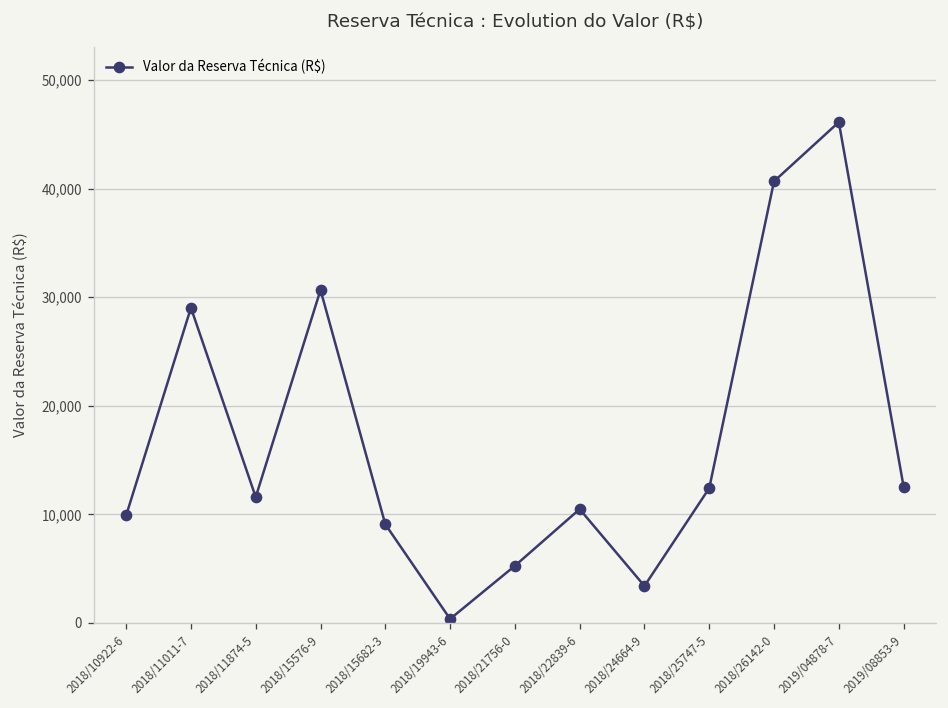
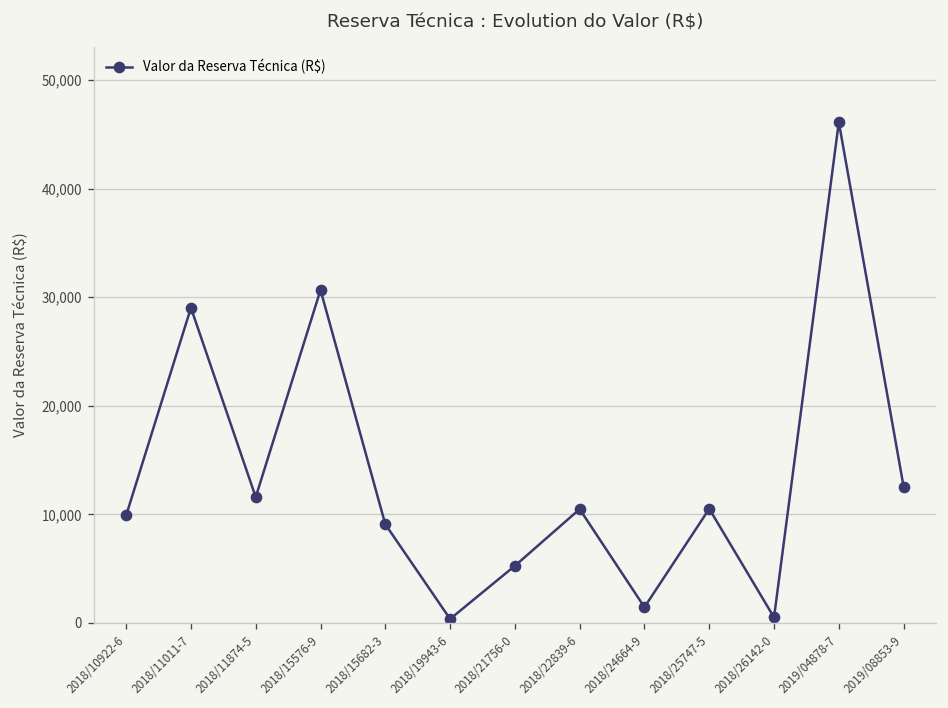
2018/24664-9: 3,000 -> 1,000
2018/25747-5: 12,000 -> 11,000
2018/26142-0: 41,000 -> 1,000
